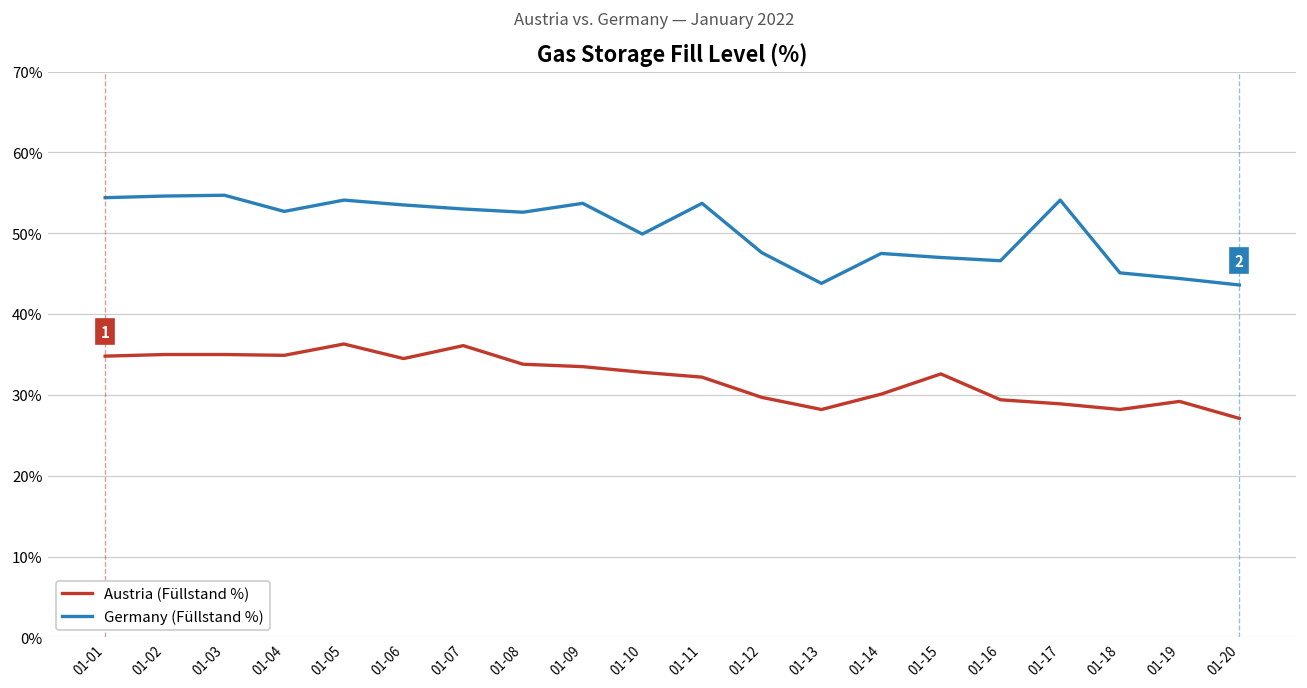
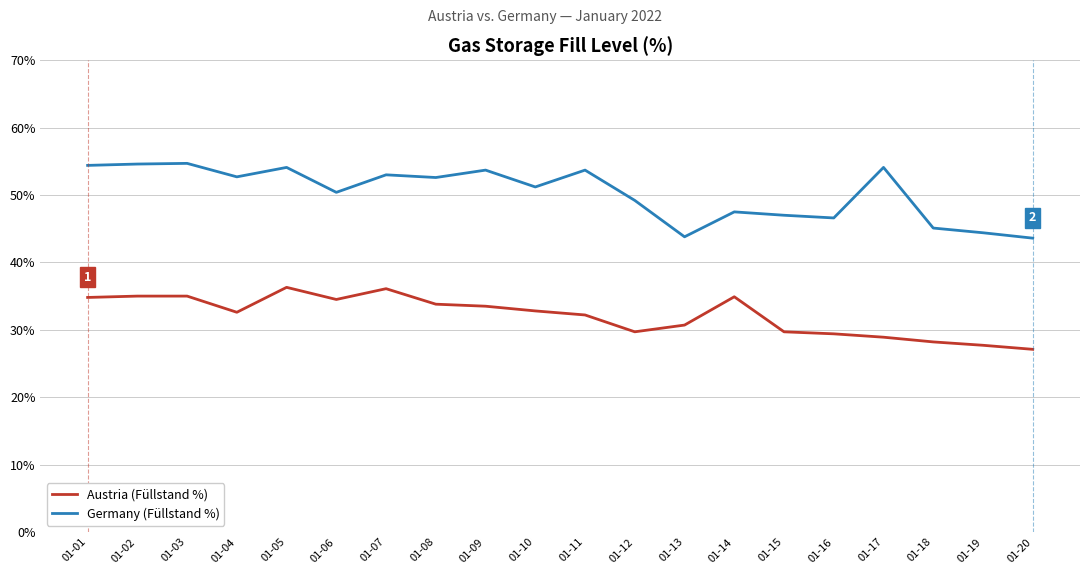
Austria (Füllstand %), 01-04: 35% -> 33%
Germany (Füllstand %), 01-06: 54% -> 50%
Germany (Füllstand %), 01-10: 50% -> 51%
Germany (Füllstand %), 01-12: 48% -> 49%
Austria (Füllstand %), 01-13: 28% -> 31%
Austria (Füllstand %), 01-14: 30% -> 35%
Austria (Füllstand %), 01-15: 33% -> 30%
Austria (Füllstand %), 01-19: 29% -> 28%
